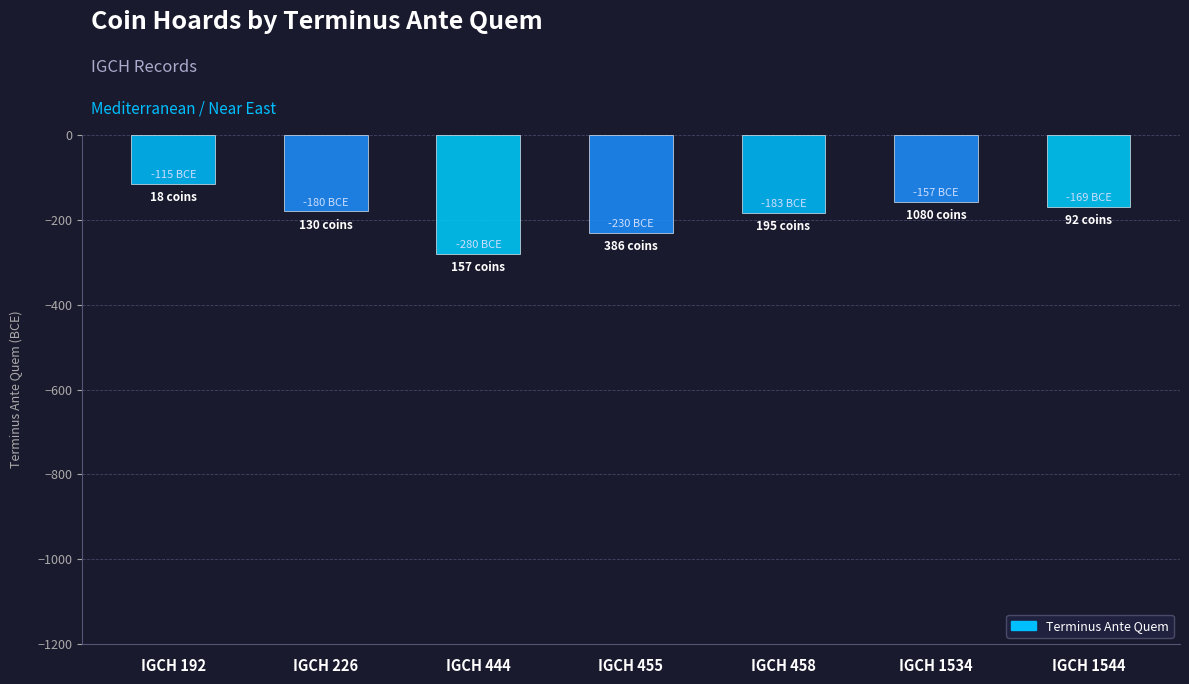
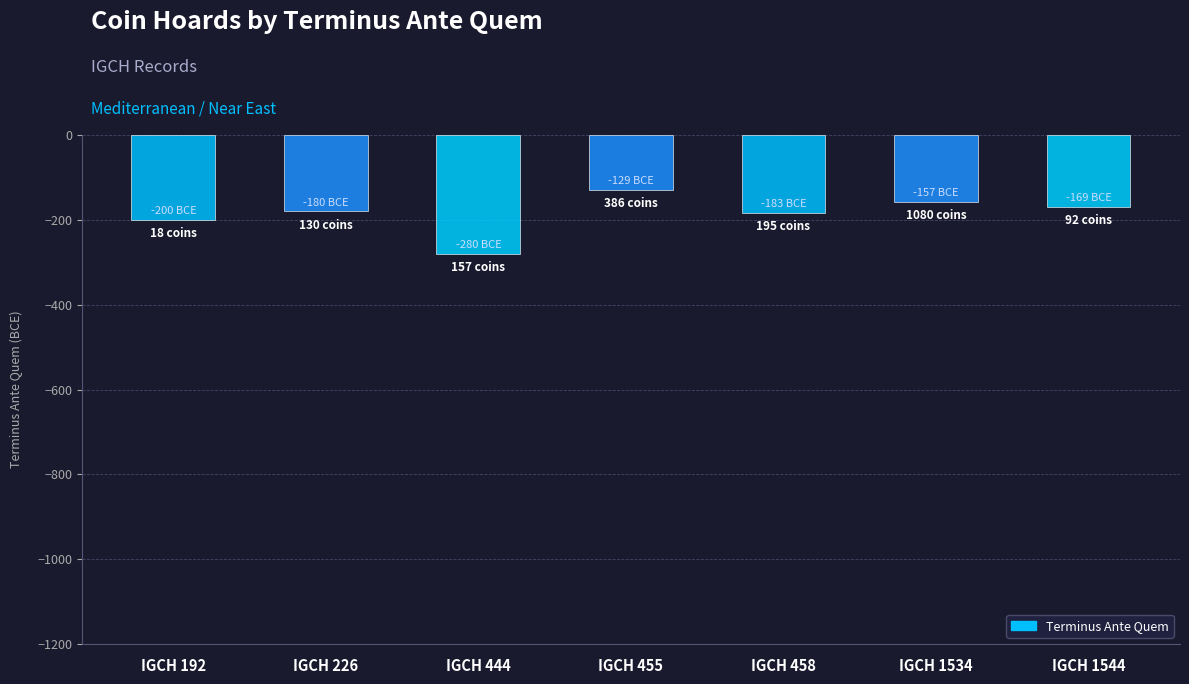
IGCH 192: -115 -> -200
IGCH 455: -230 -> -129
